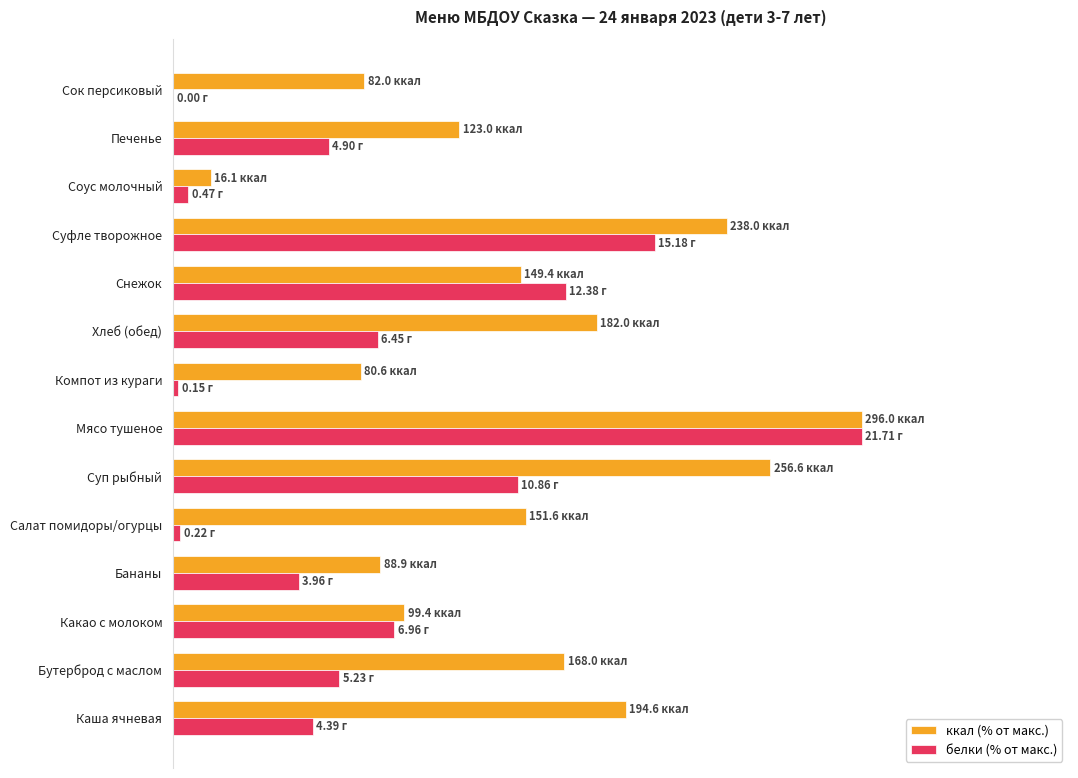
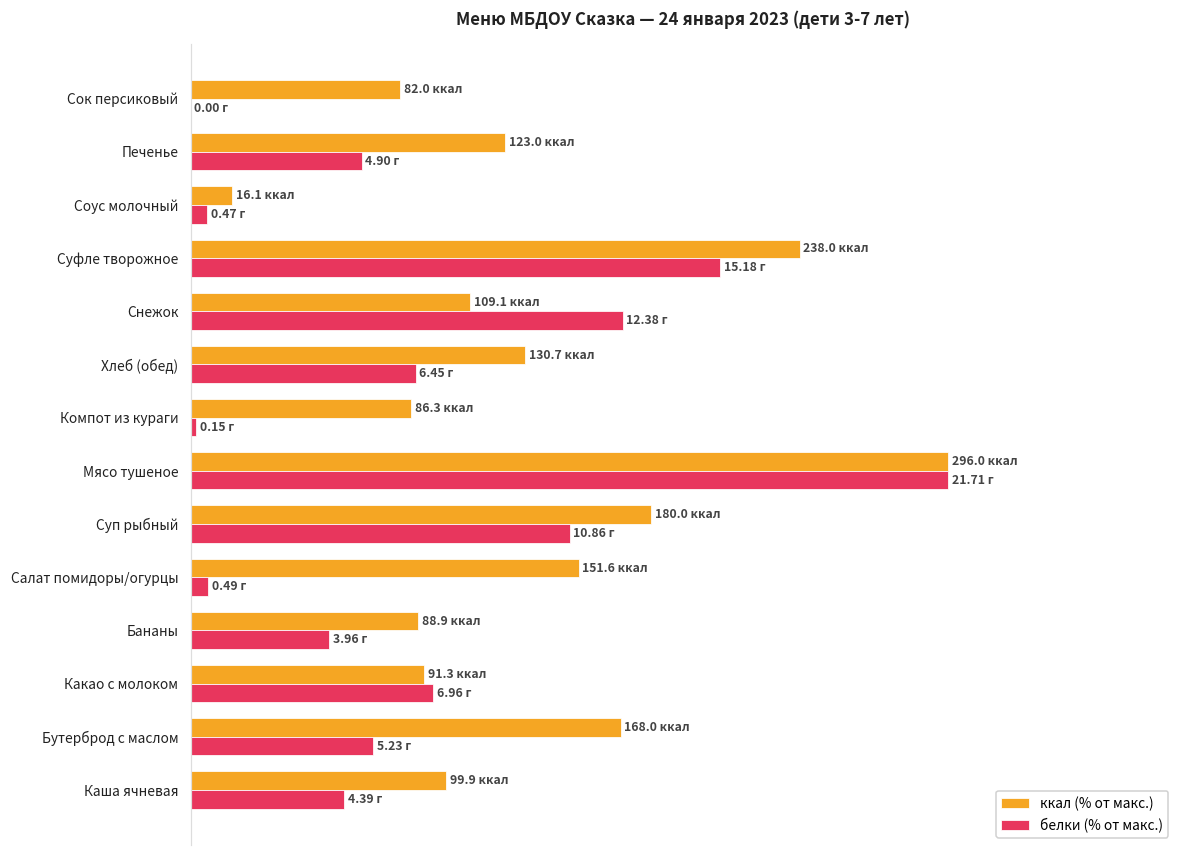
ккал (% от макс.), Снежок: 149.4 -> 109.1
ккал (% от макс.), Хлеб (обед): 182.0 -> 130.7
ккал (% от макс.), Компот из кураги: 80.6 -> 86.3
ккал (% от макс.), Суп рыбный: 256.6 -> 180.0
белки (% от макс.), Салат помидоры/огурцы: 0.22 -> 0.49
ккал (% от макс.), Какао с молоком: 99.4 -> 91.3
ккал (% от макс.), Каша ячневая: 194.6 -> 99.9
